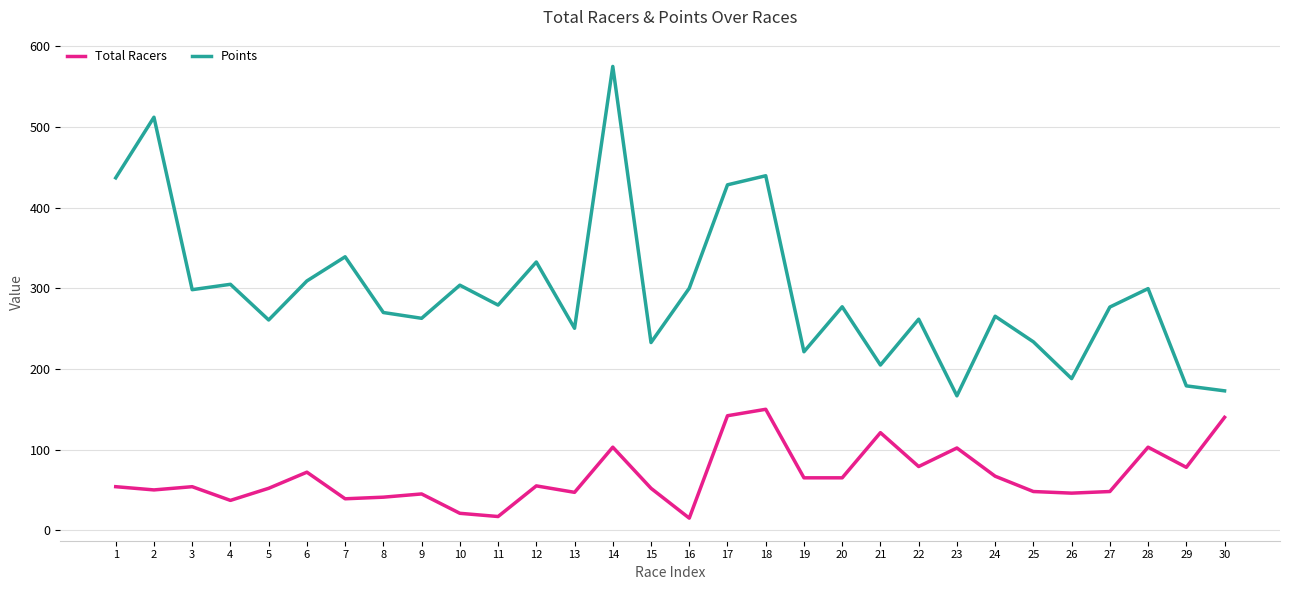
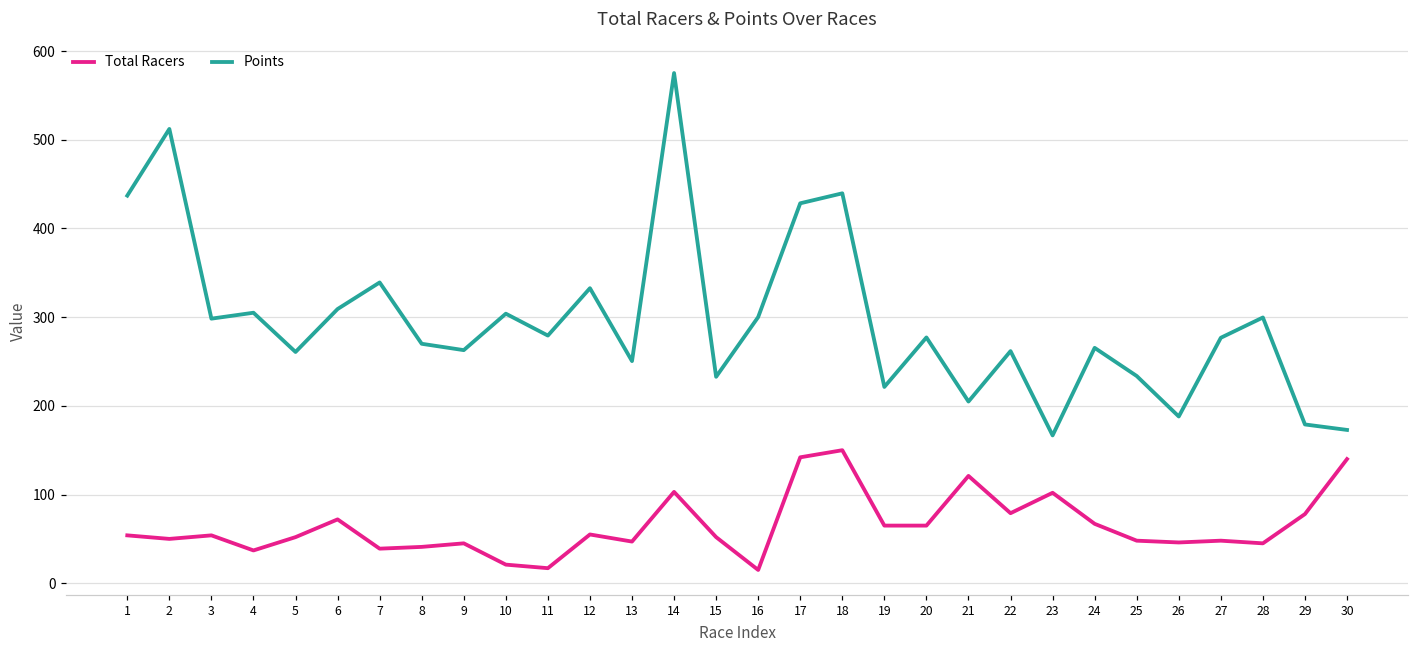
Total Racers, 28: 100 -> 50
